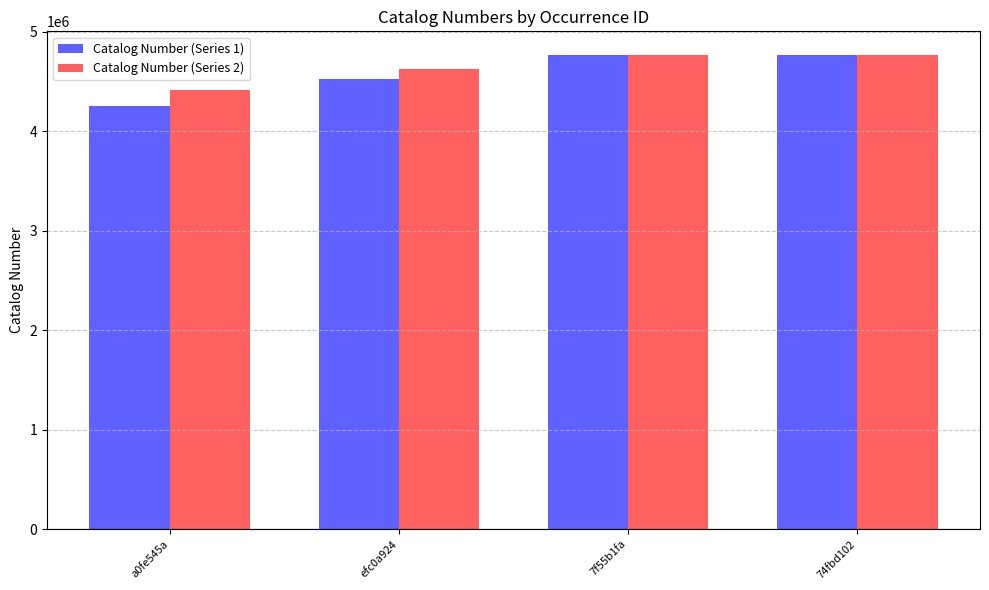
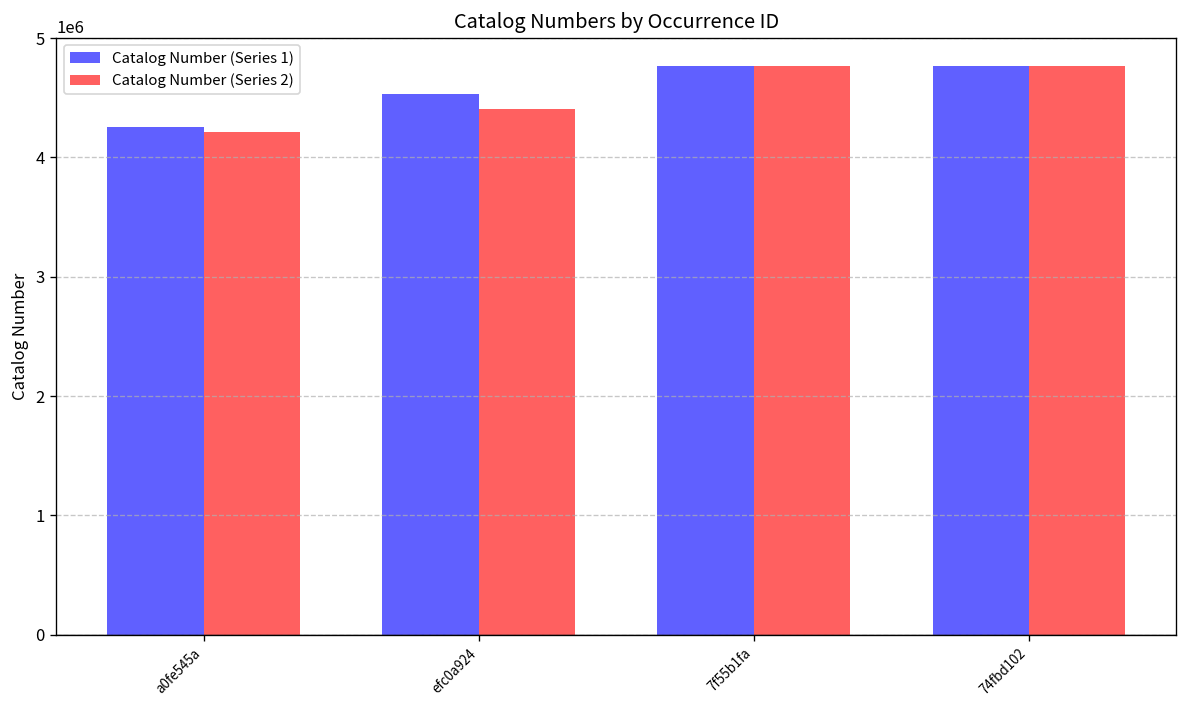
Catalog Number (Series 2), a0fe545a: 4400000 -> 4200000
Catalog Number (Series 2), efc0a924: 4600000 -> 4400000
